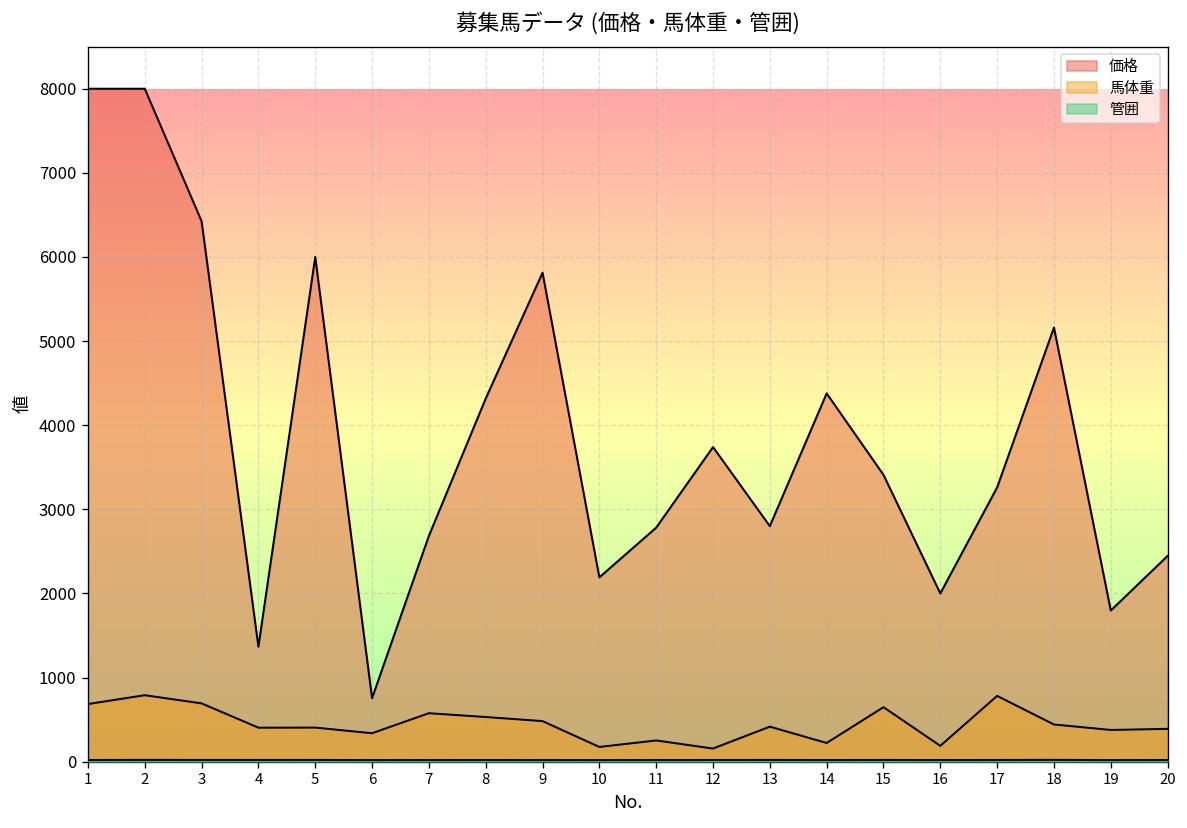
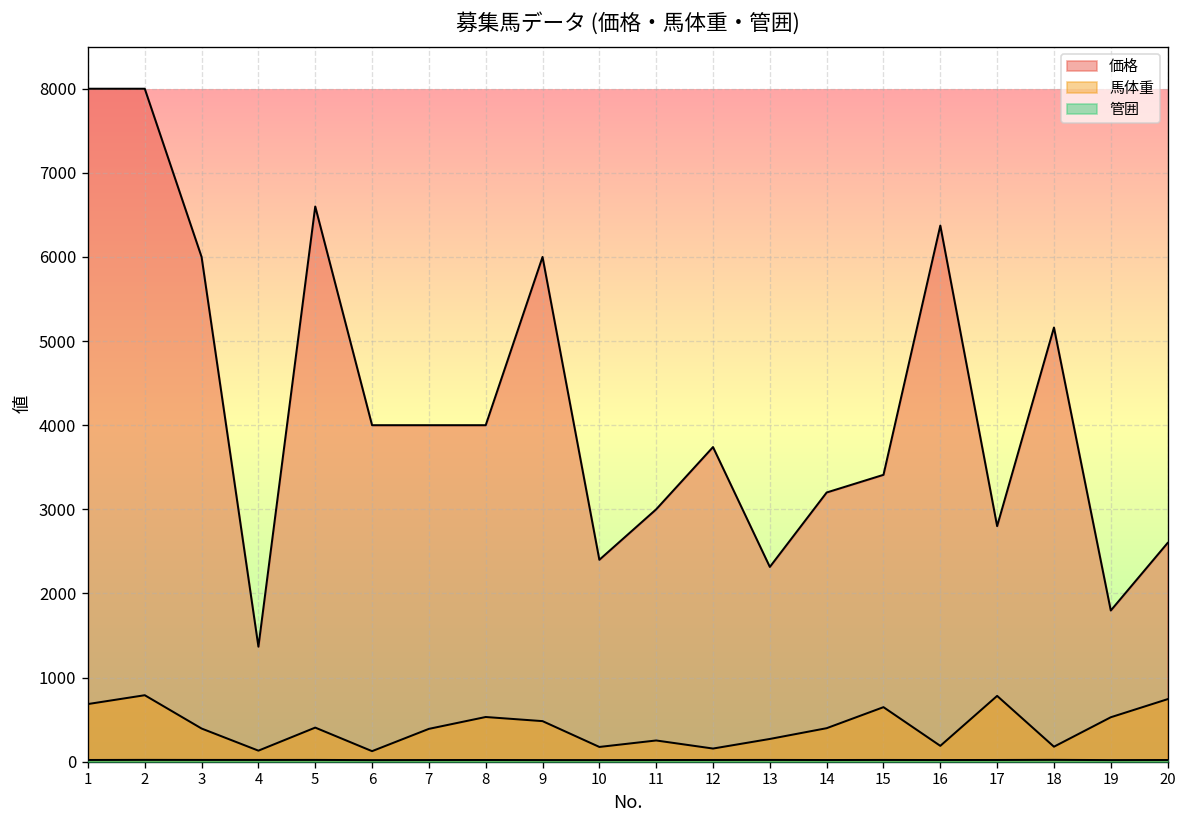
価格, 3: 6400 -> 6000
馬体重, 3: 700 -> 400
馬体重, 4: 400 -> 100
価格, 5: 6000 -> 6600
価格, 6: 800 -> 4000
馬体重, 6: 300 -> 100
価格, 7: 2700 -> 4000
馬体重, 7: 600 -> 400
価格, 8: 4300 -> 4000
価格, 9: 5800 -> 6000
価格, 10: 2200 -> 2400
価格, 11: 2800 -> 3000
価格, 13: 2800 -> 2300
馬体重, 13: 400 -> 300
価格, 14: 4400 -> 3200
馬体重, 14: 200 -> 400
価格, 16: 2000 -> 6400
価格, 17: 3300 -> 2800
馬体重, 18: 400 -> 200
馬体重, 19: 400 -> 500
価格, 20: 2400 -> 2600
馬体重, 20: 400 -> 700
